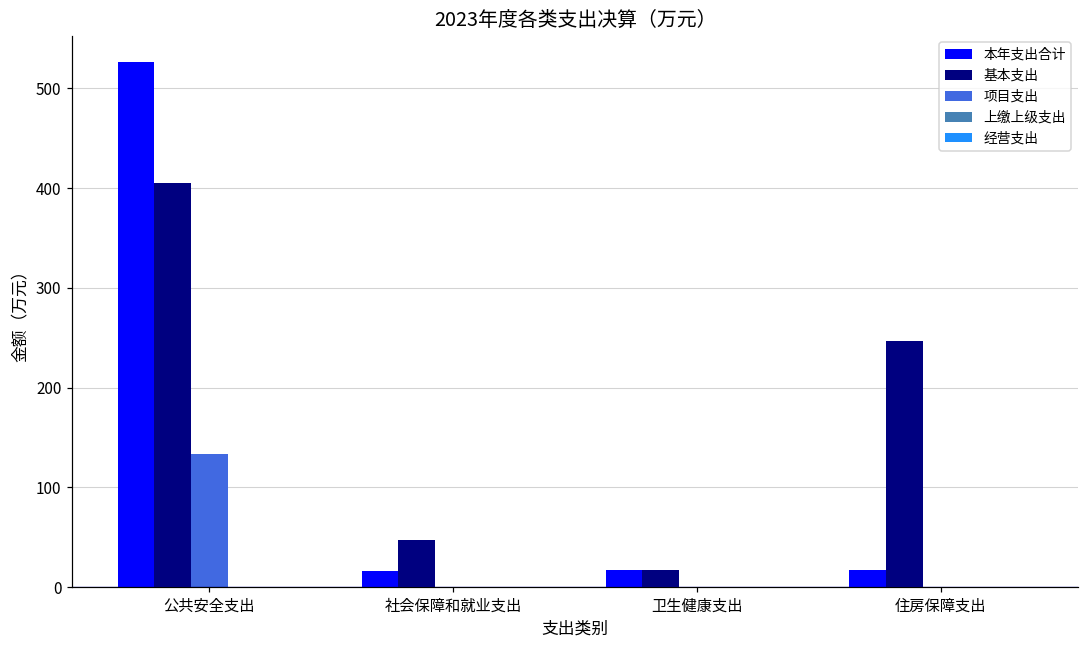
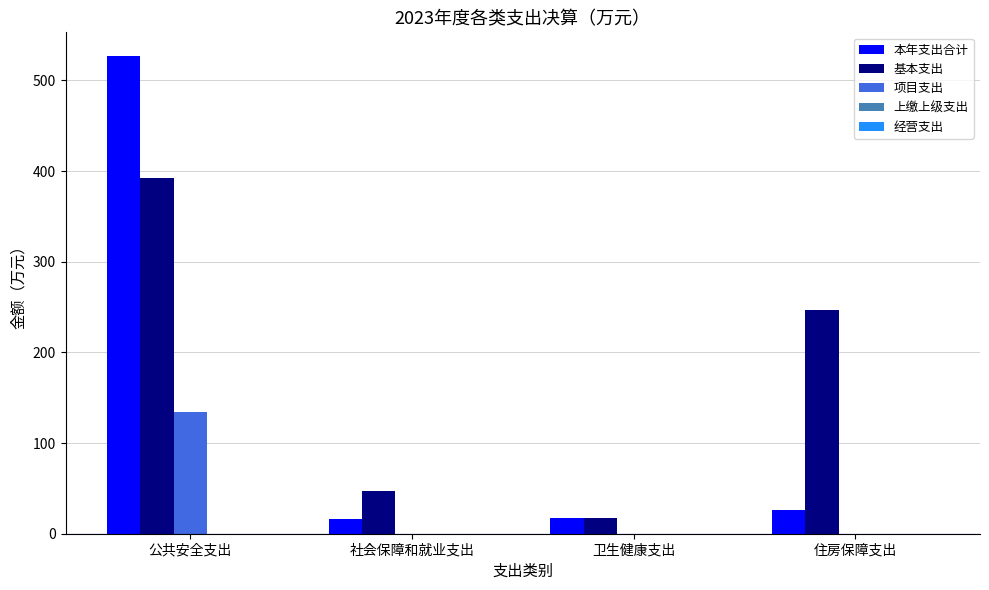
基本支出, 公共安全支出: 410 -> 390
本年支出合计, 住房保障支出: 20 -> 30
